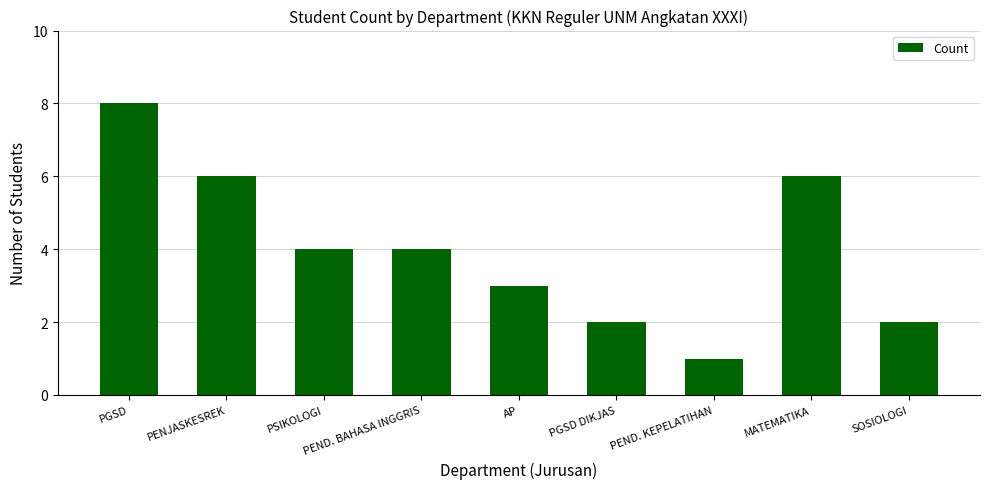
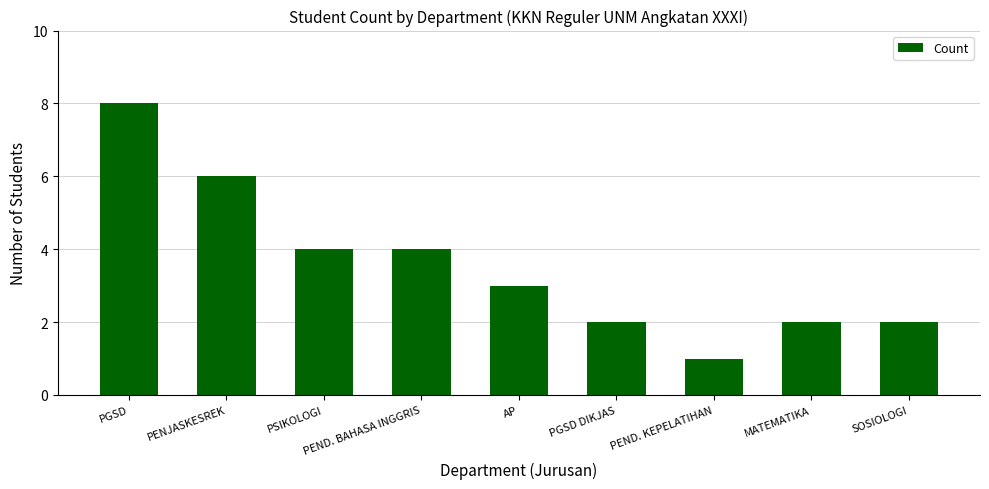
MATEMATIKA: 6 -> 2
